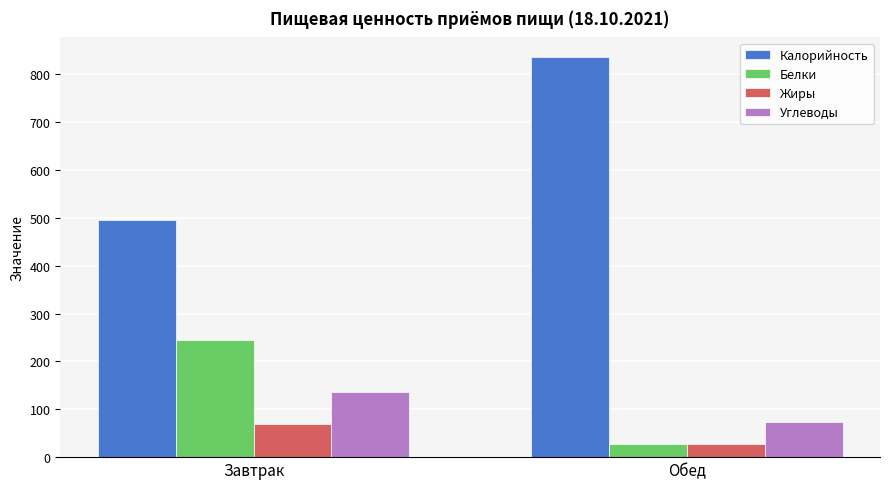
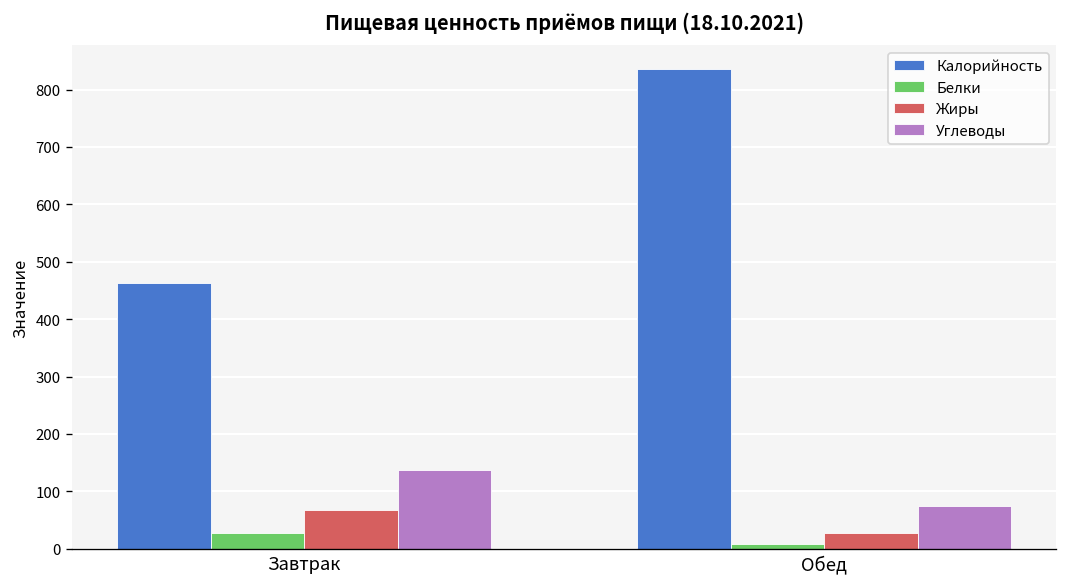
Калорийность, Завтрак: 490 -> 460
Белки, Завтрак: 250 -> 30
Белки, Обед: 30 -> 10
